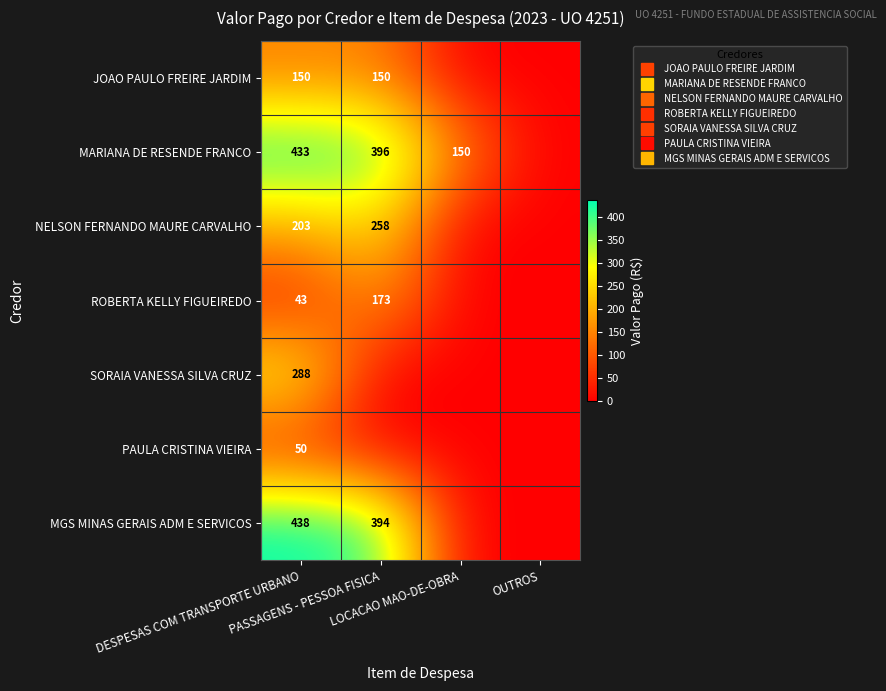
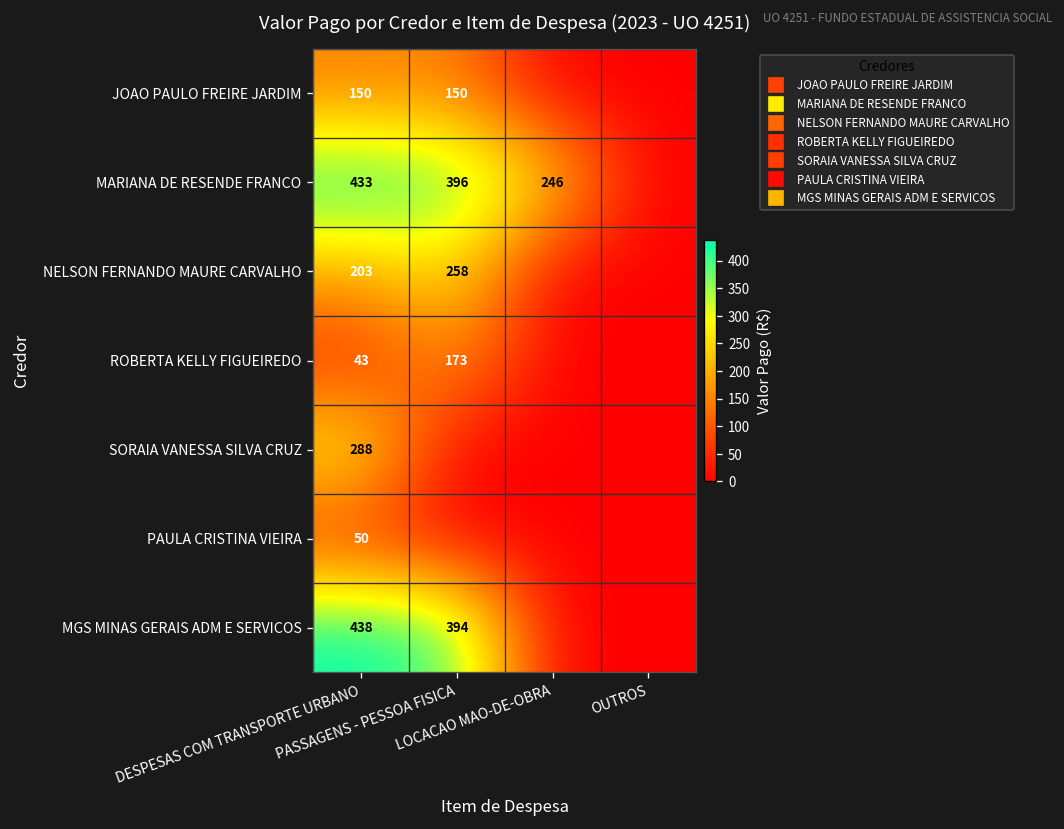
MARIANA DE RESENDE FRANCO, LOCACAO MAO-DE-OBRA: 150 -> 246
